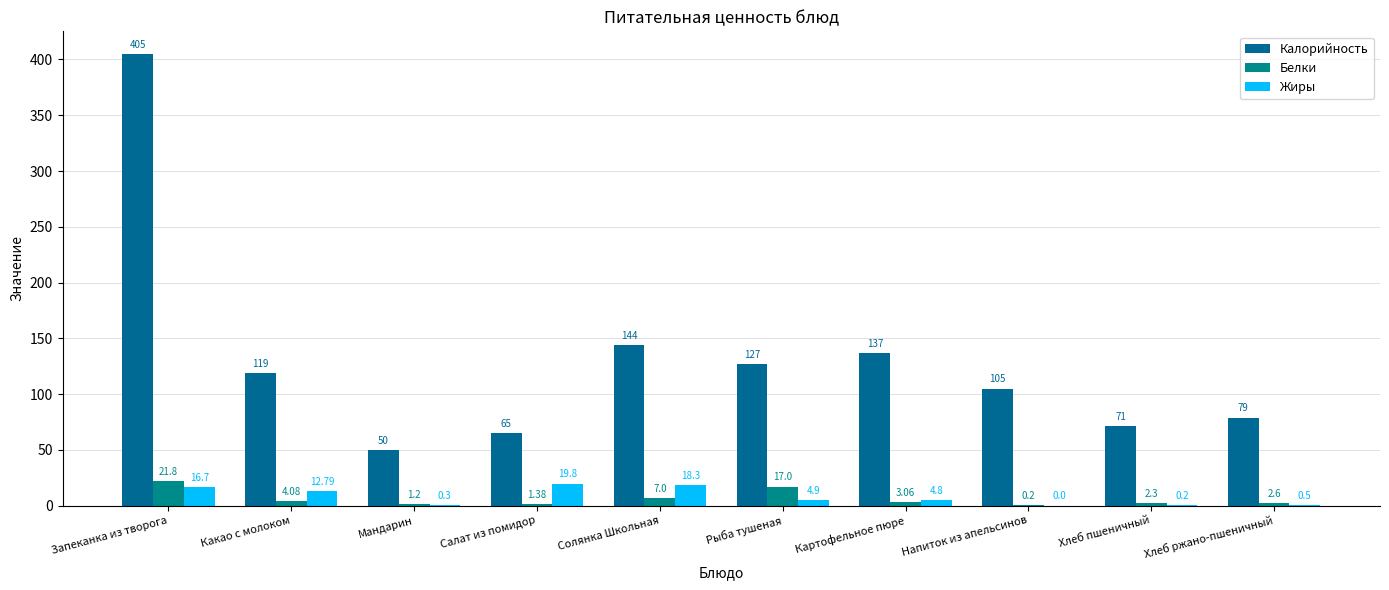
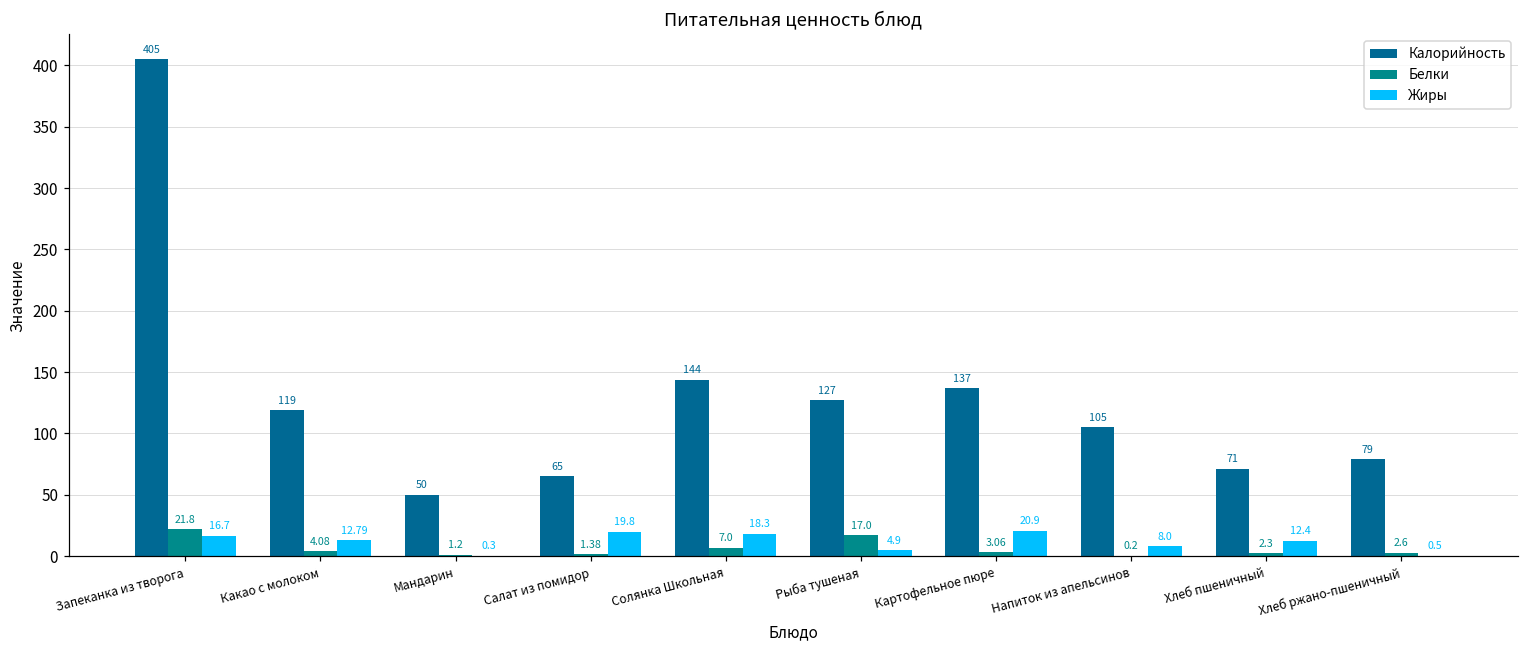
Жиры, Картофельное пюре: 4.8 -> 20.9
Жиры, Напиток из апельсинов: 0.0 -> 8.0
Жиры, Хлеб пшеничный: 0.2 -> 12.4
